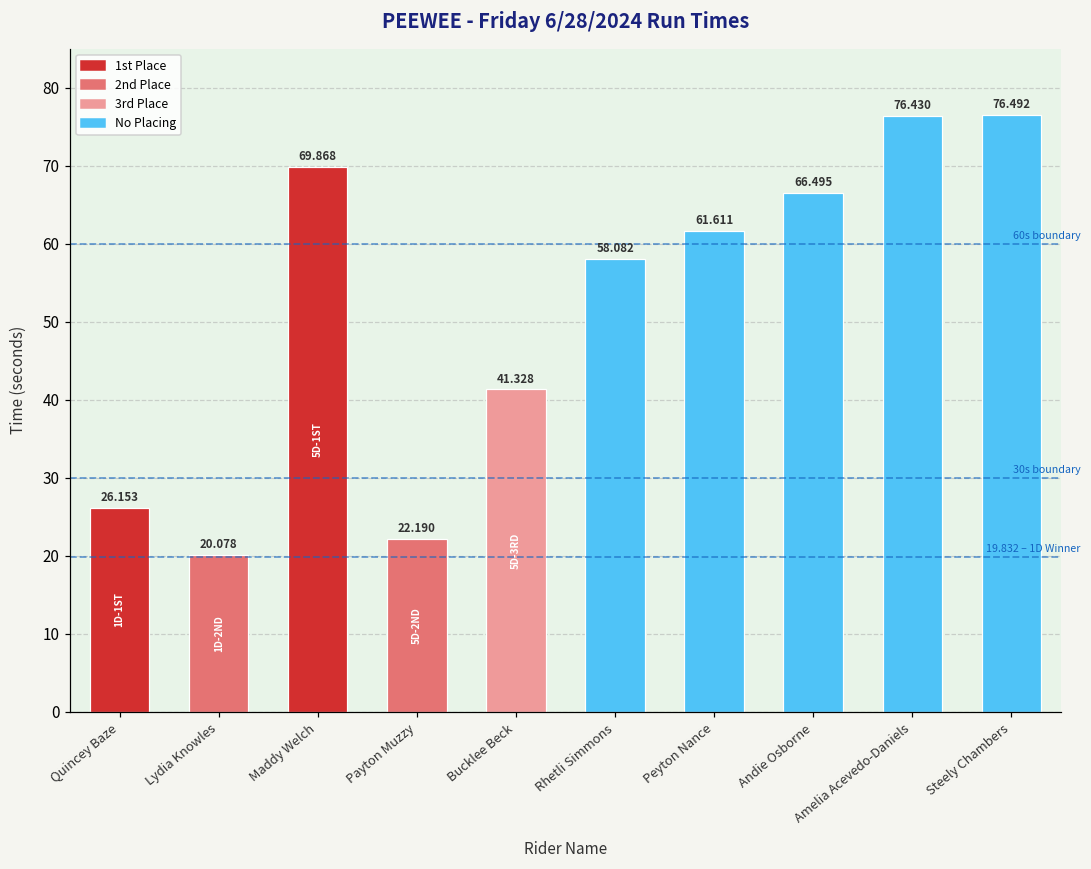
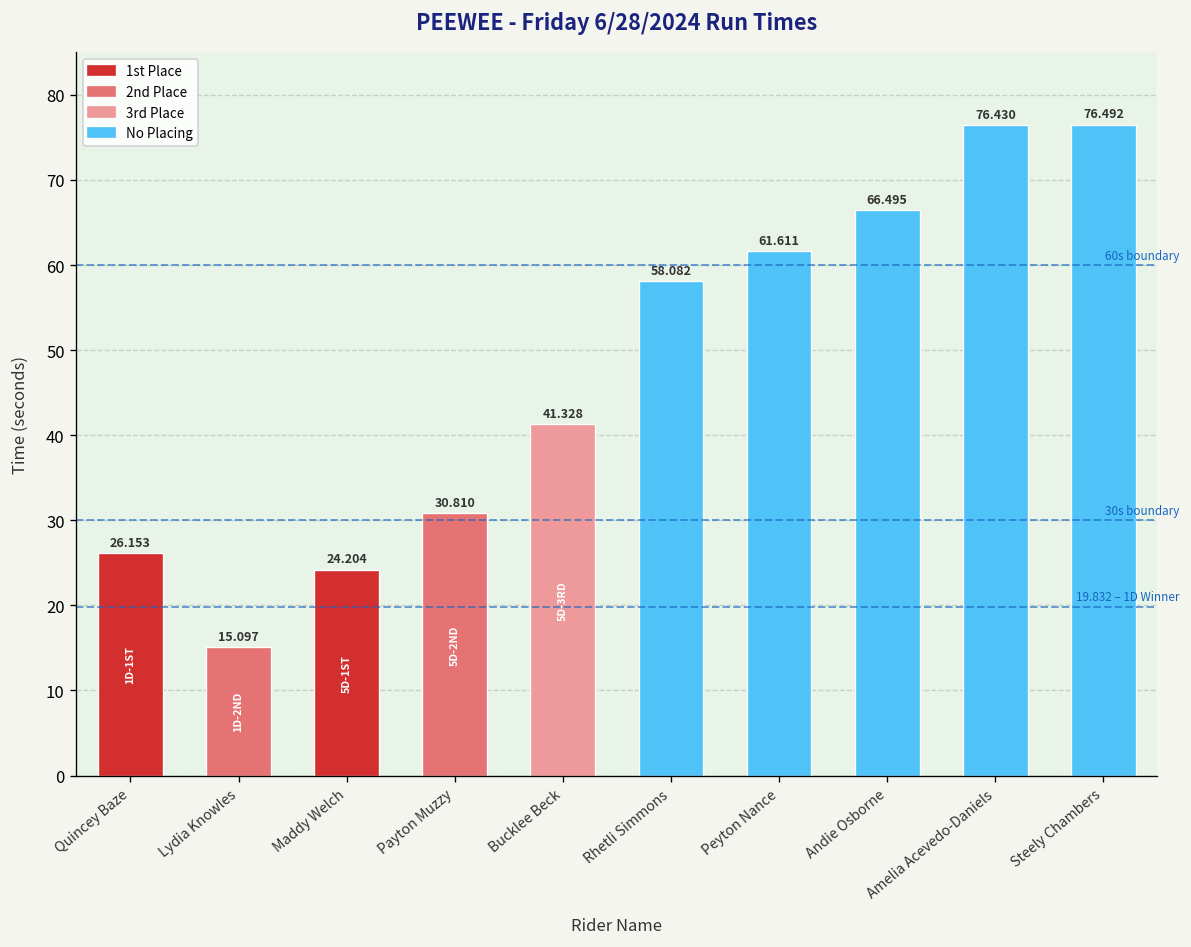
Lydia Knowles: 20.078 -> 15.097
Maddy Welch: 69.868 -> 24.204
Payton Muzzy: 22.190 -> 30.810
